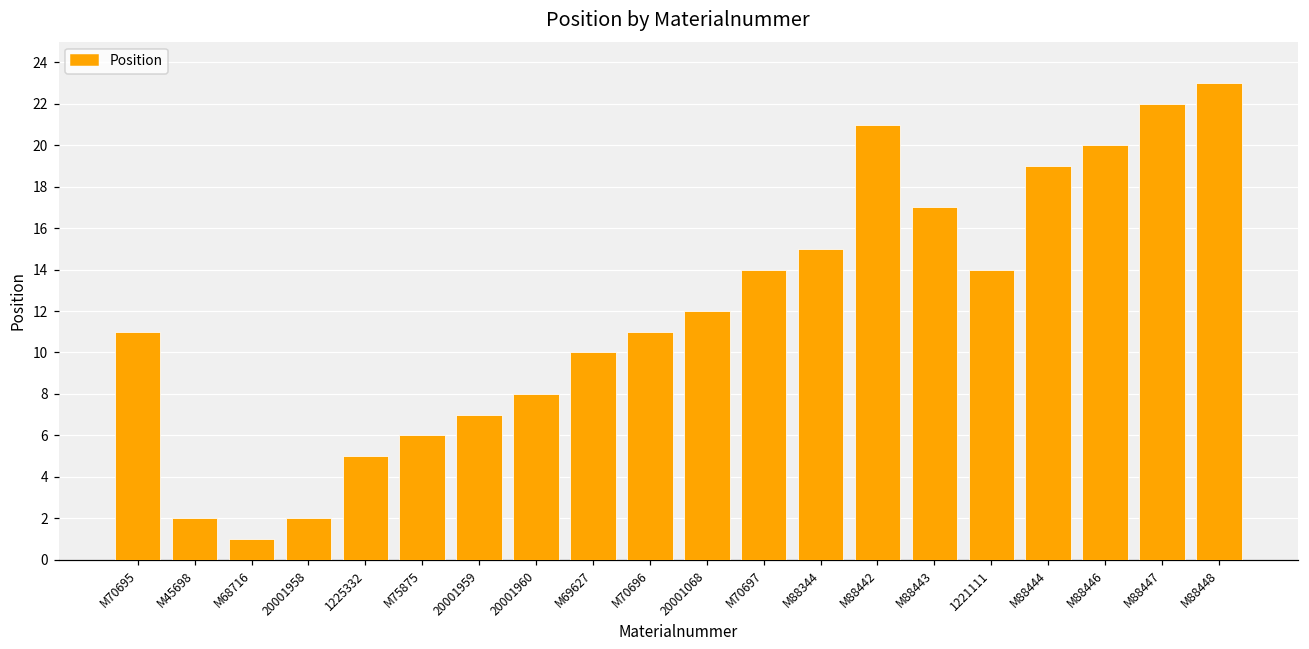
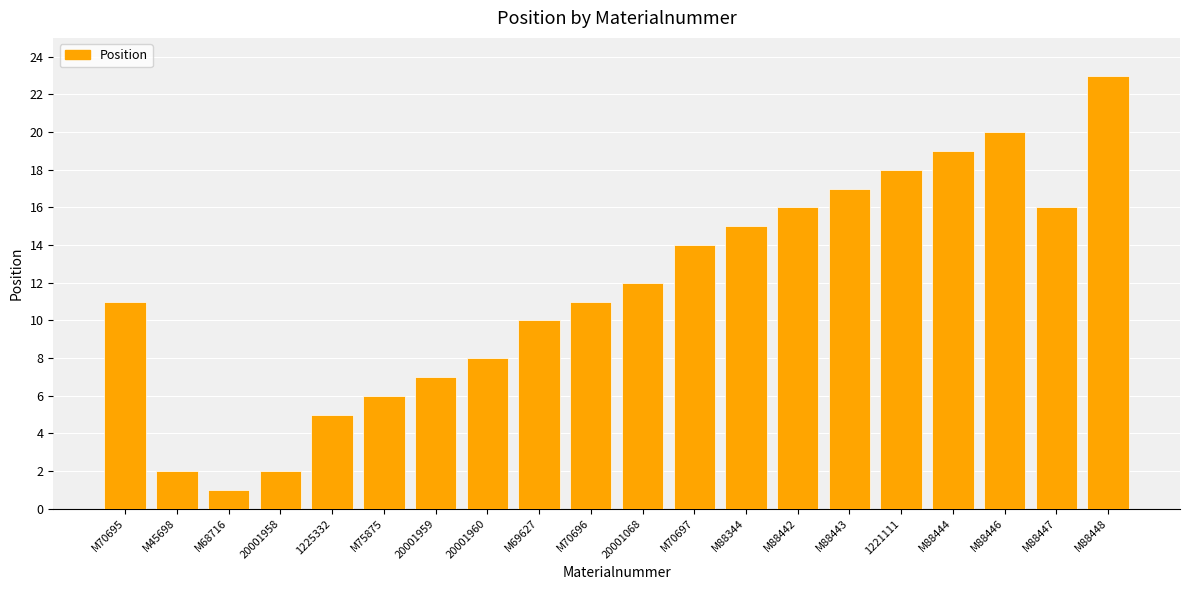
M88442: 21 -> 16
1221111: 14 -> 18
M88447: 22 -> 16
